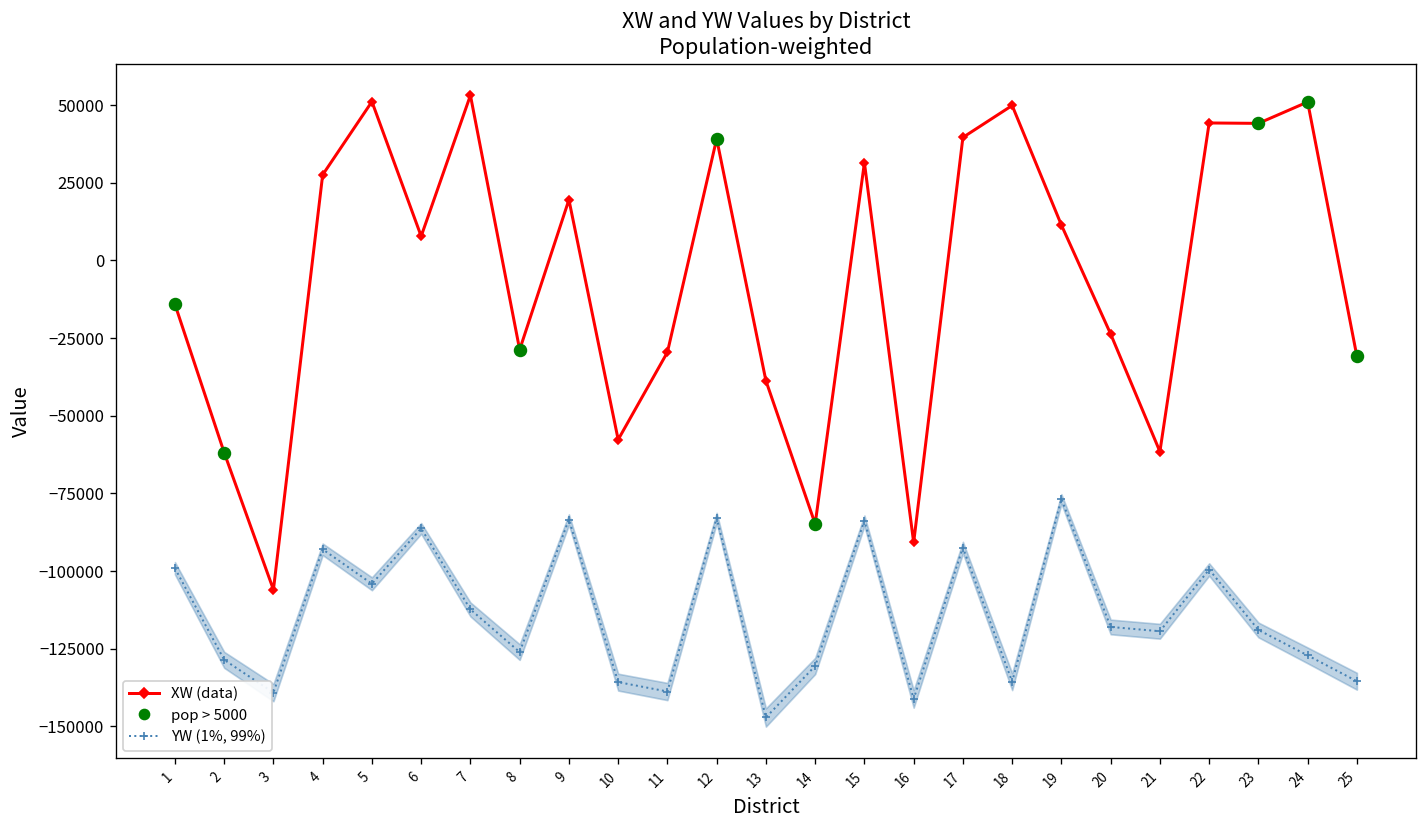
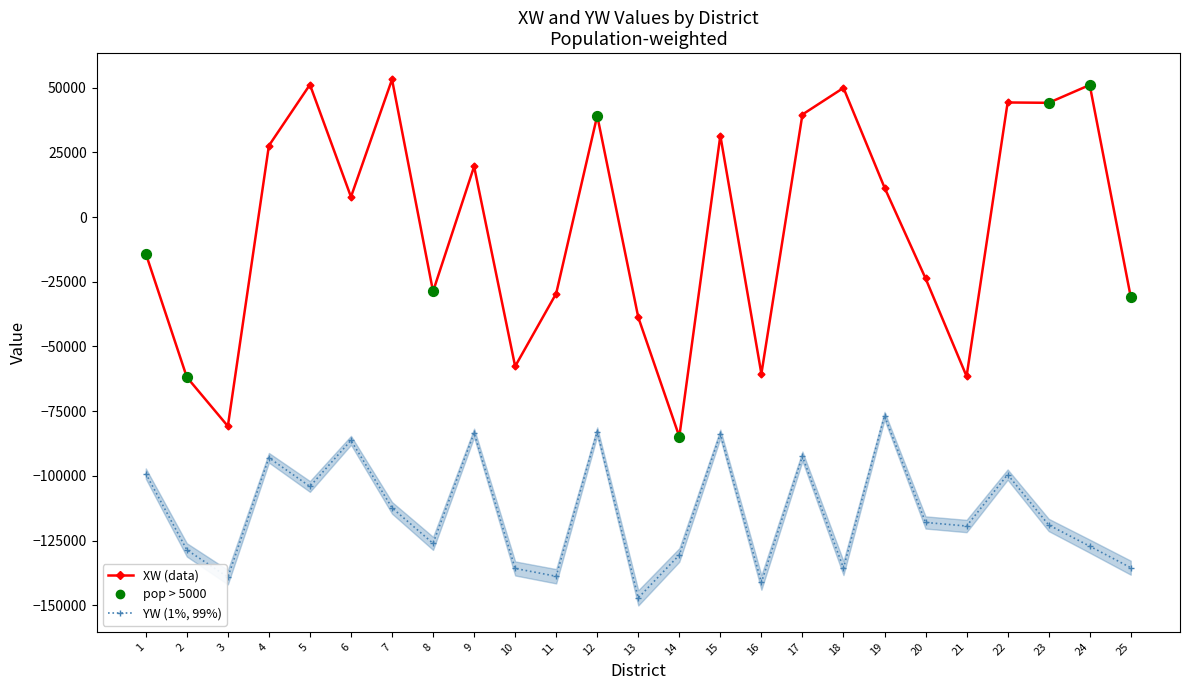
XW (data), 3: -106000 -> -81000
XW (data), 16: -91000 -> -61000
